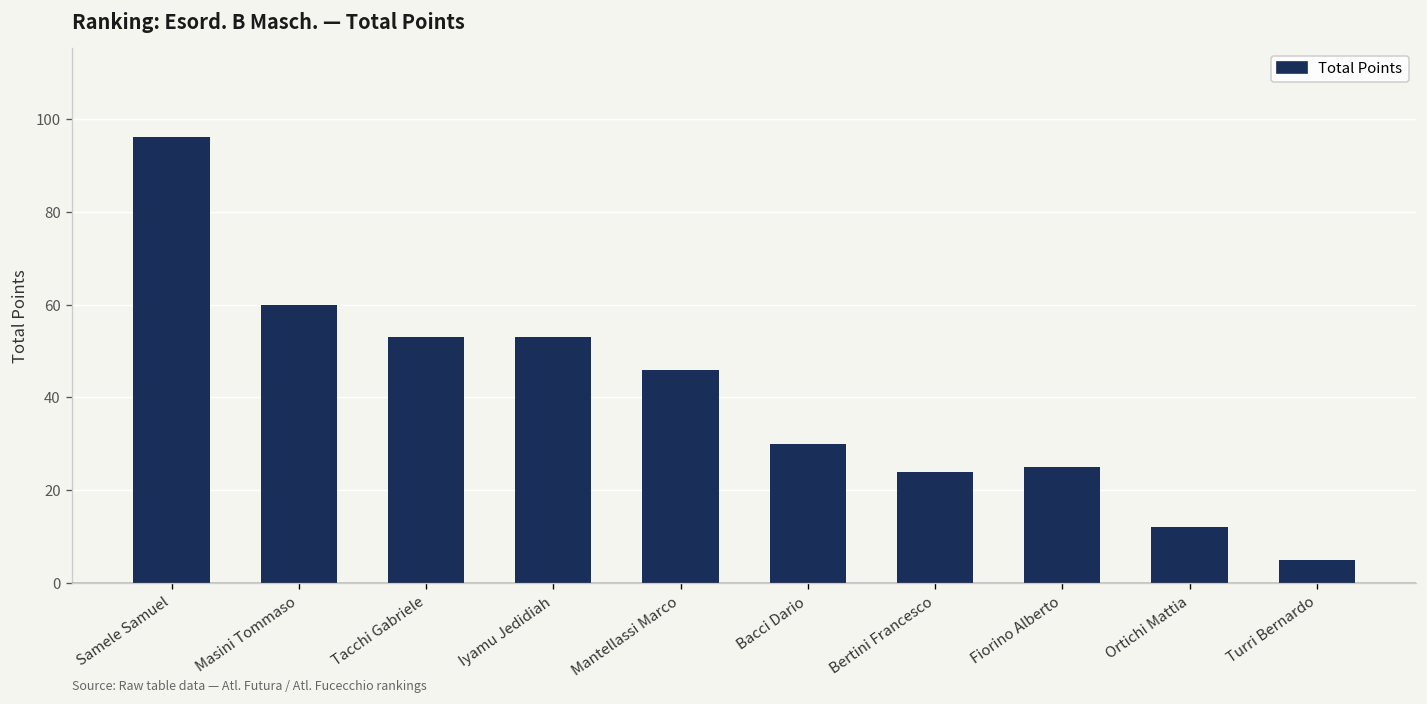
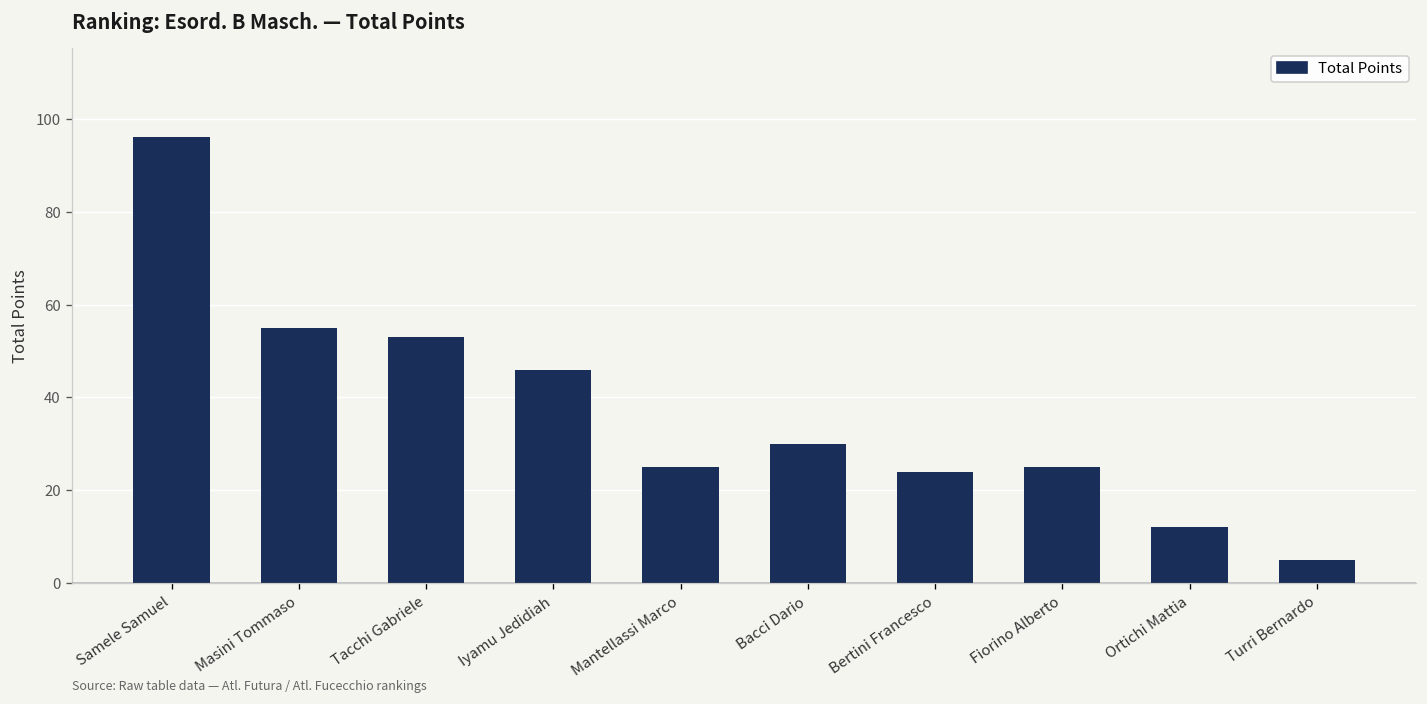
Masini Tommaso: 60 -> 55
Iyamu Jedidiah: 53 -> 46
Mantellassi Marco: 46 -> 25
